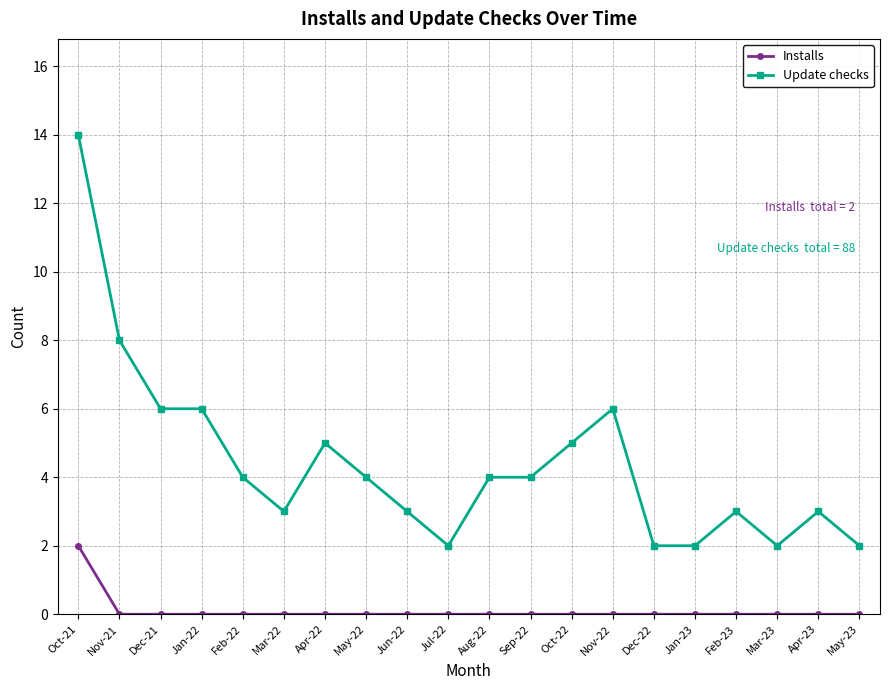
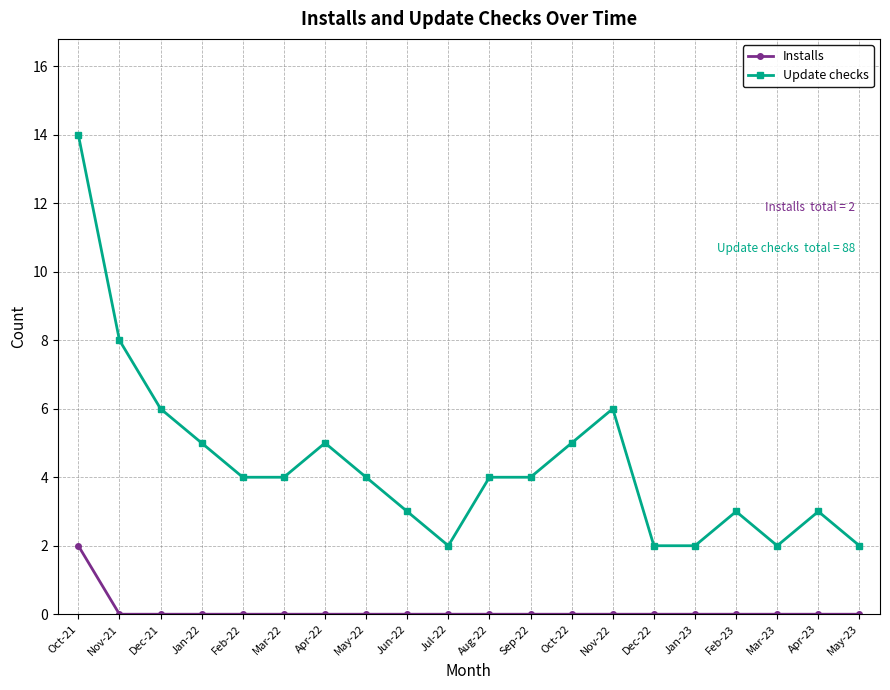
Update checks, Jan-22: 6 -> 5
Update checks, Mar-22: 3 -> 4
